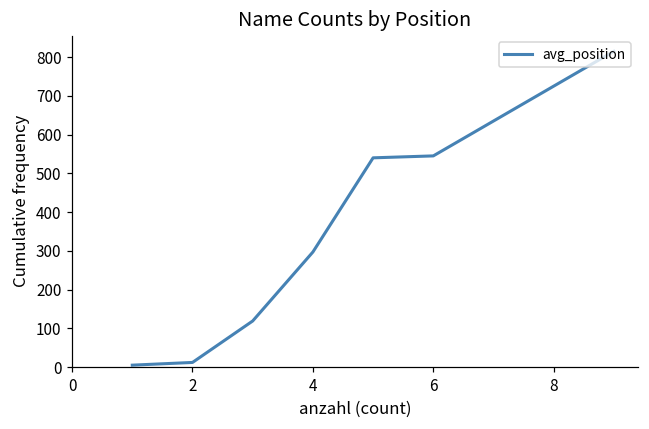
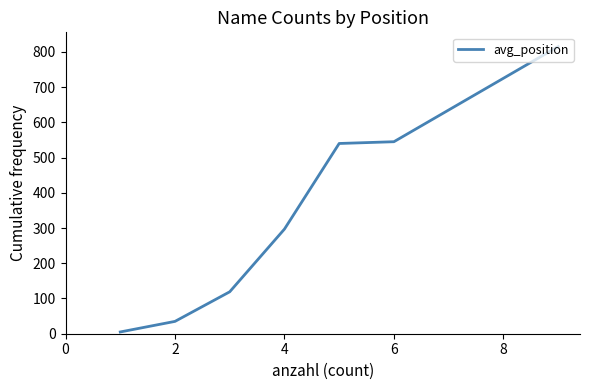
2: 10 -> 40
